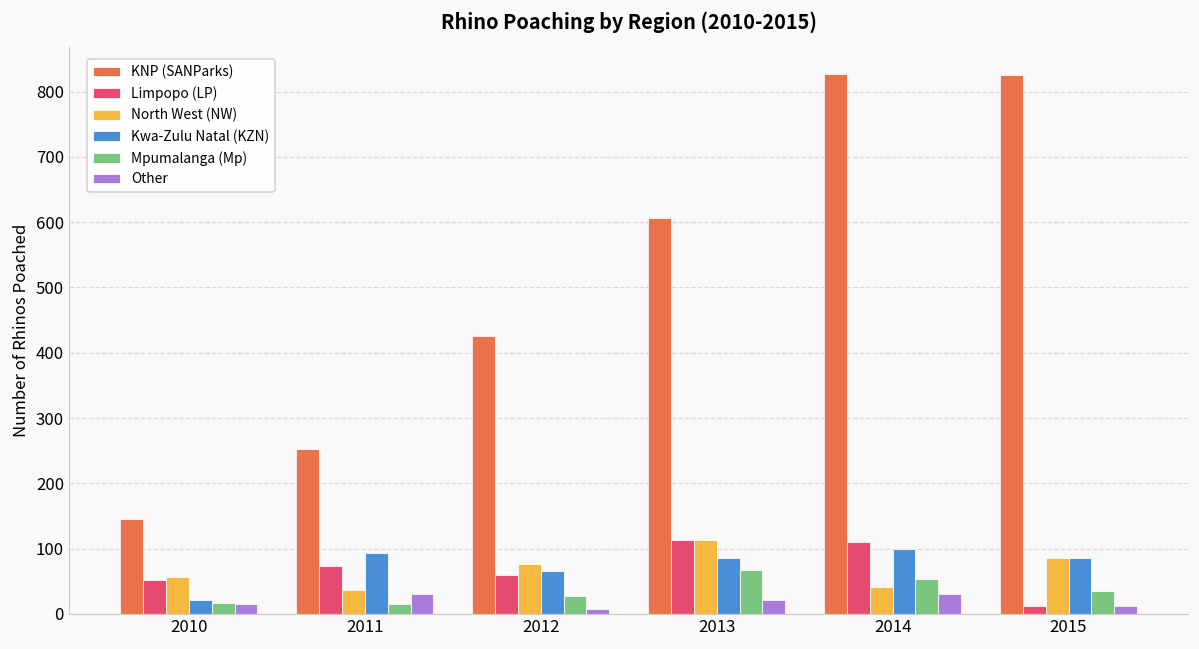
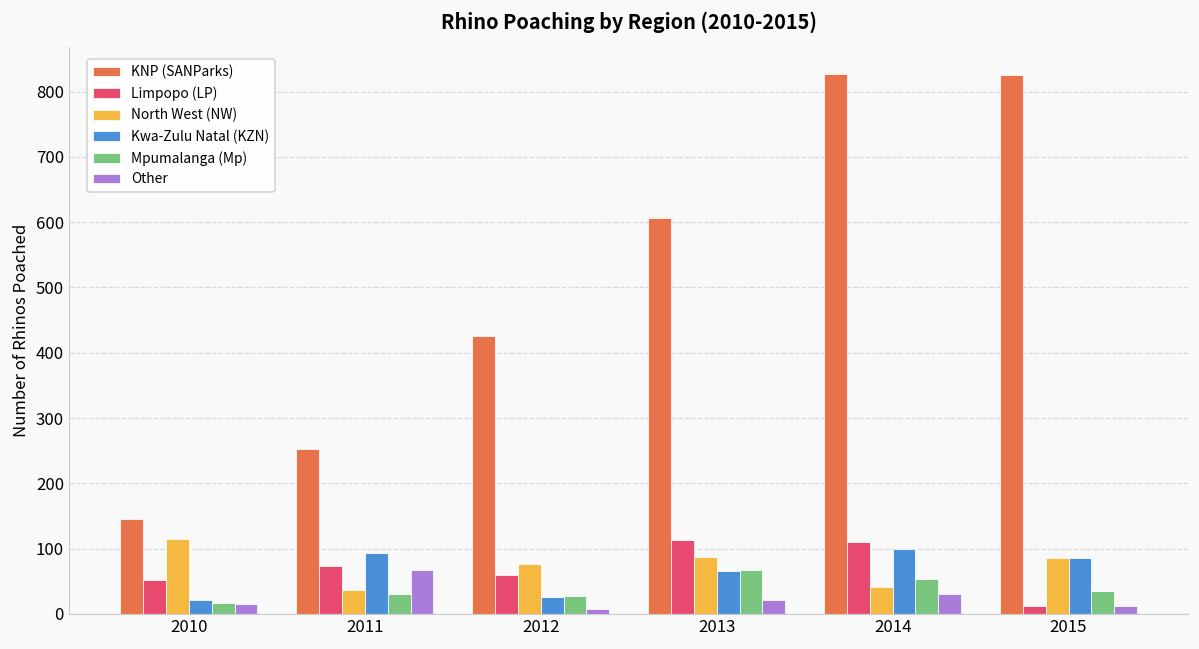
North West (NW), 2010: 60 -> 120
Mpumalanga (Mp), 2011: 20 -> 30
Other, 2011: 30 -> 70
Kwa-Zulu Natal (KZN), 2012: 70 -> 30
North West (NW), 2013: 110 -> 90
Kwa-Zulu Natal (KZN), 2013: 90 -> 70
